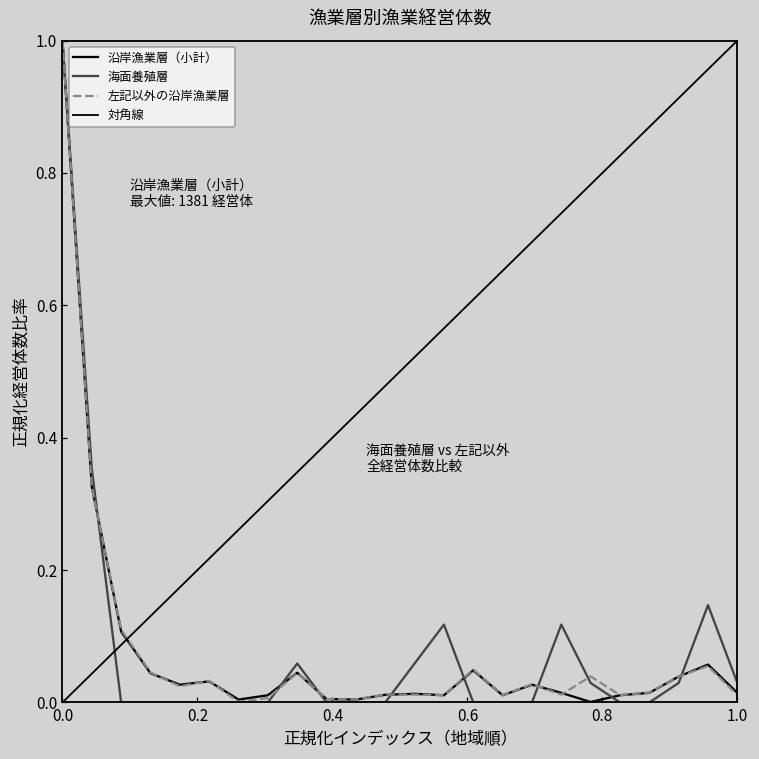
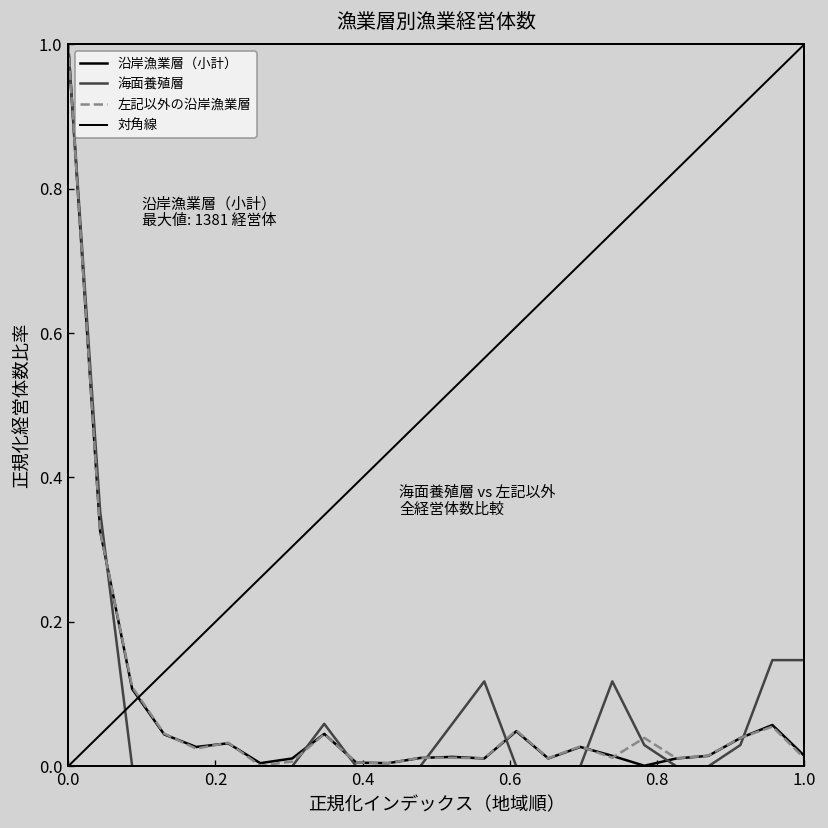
海面養殖層, 1.0: 0.03 -> 0.15
